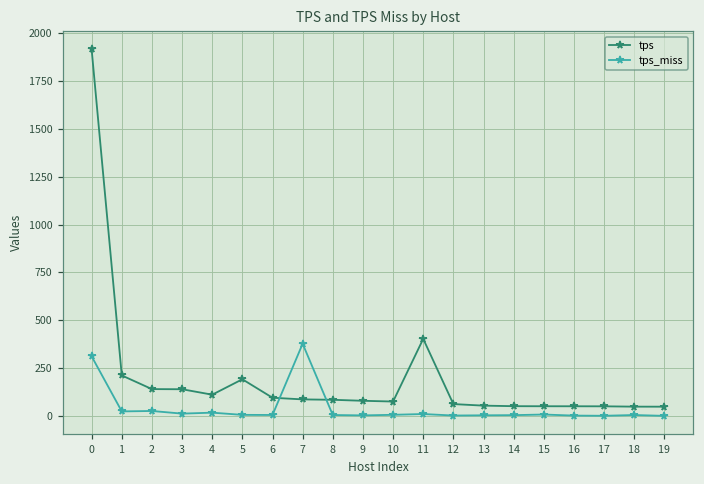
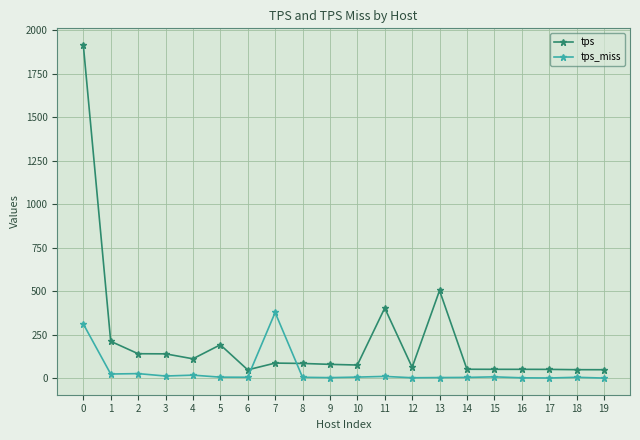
tps, 6: 90 -> 50
tps, 13: 50 -> 500
